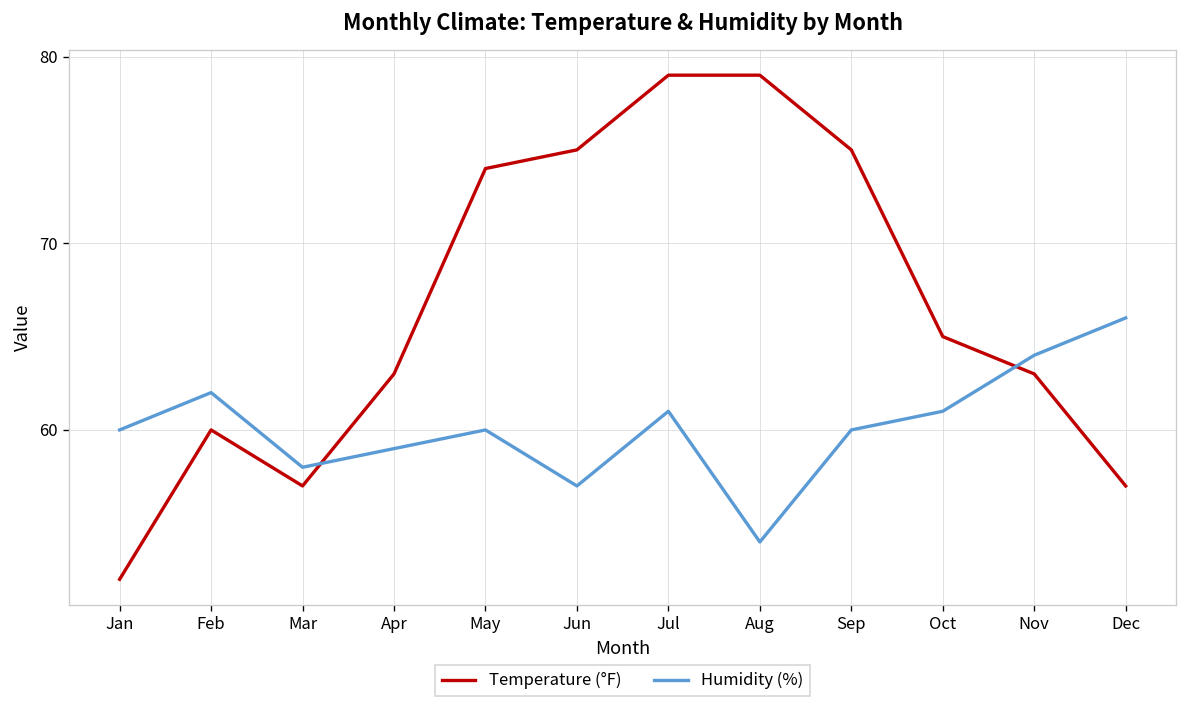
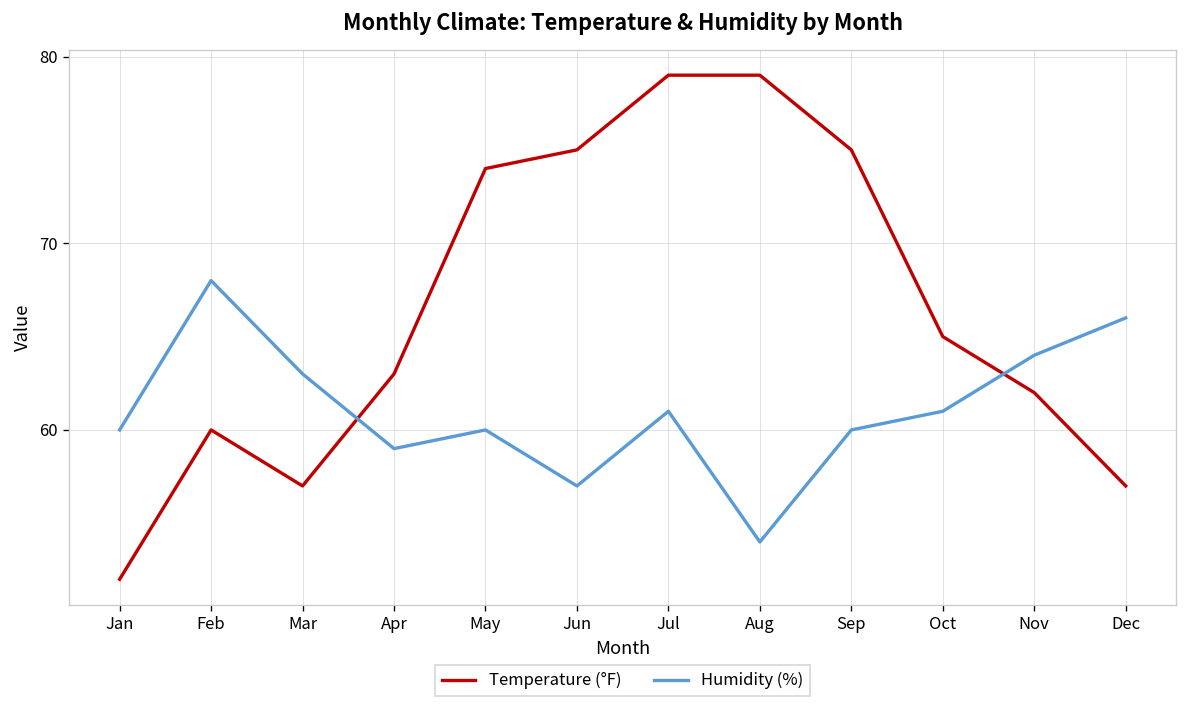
Humidity (%), Feb: 62 -> 68
Humidity (%), Mar: 58 -> 63
Temperature (°F), Nov: 63 -> 62
